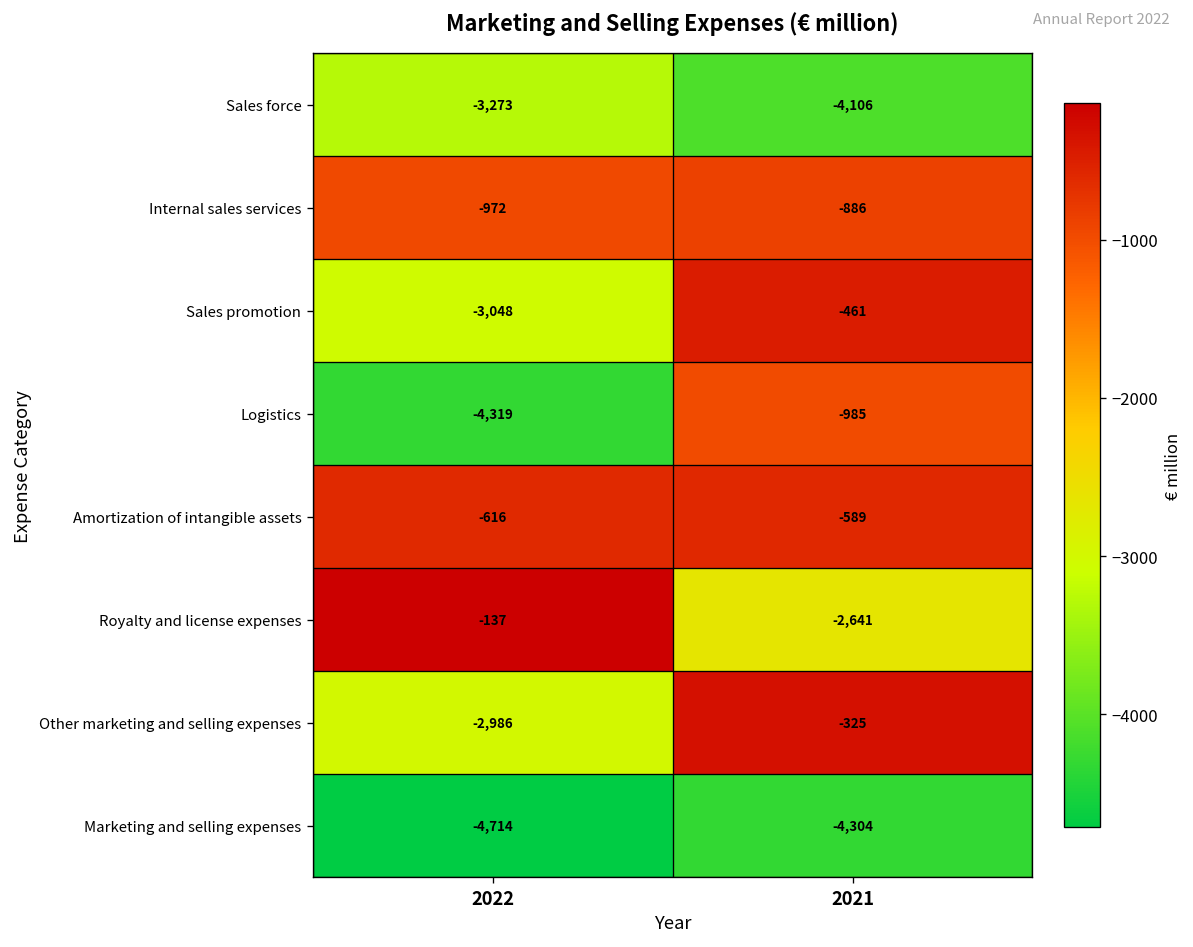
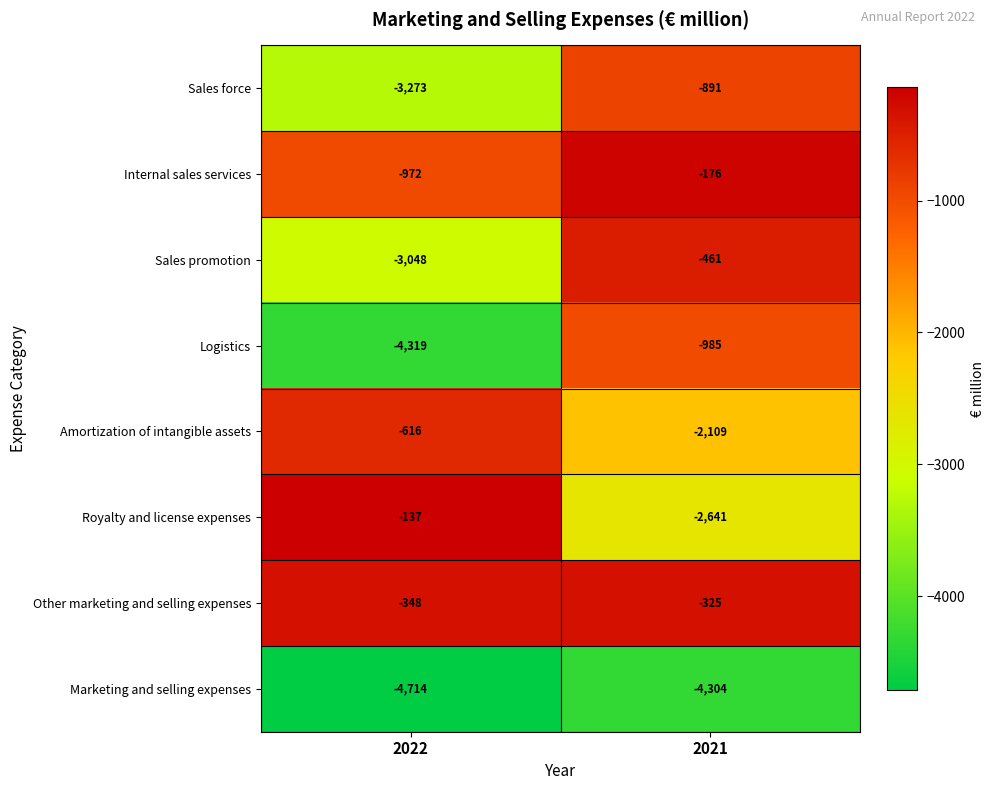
Sales force, 2021: -4,106 -> -891
Internal sales services, 2021: -886 -> -176
Amortization of intangible assets, 2021: -589 -> -2,109
Other marketing and selling expenses, 2022: -2,986 -> -348
